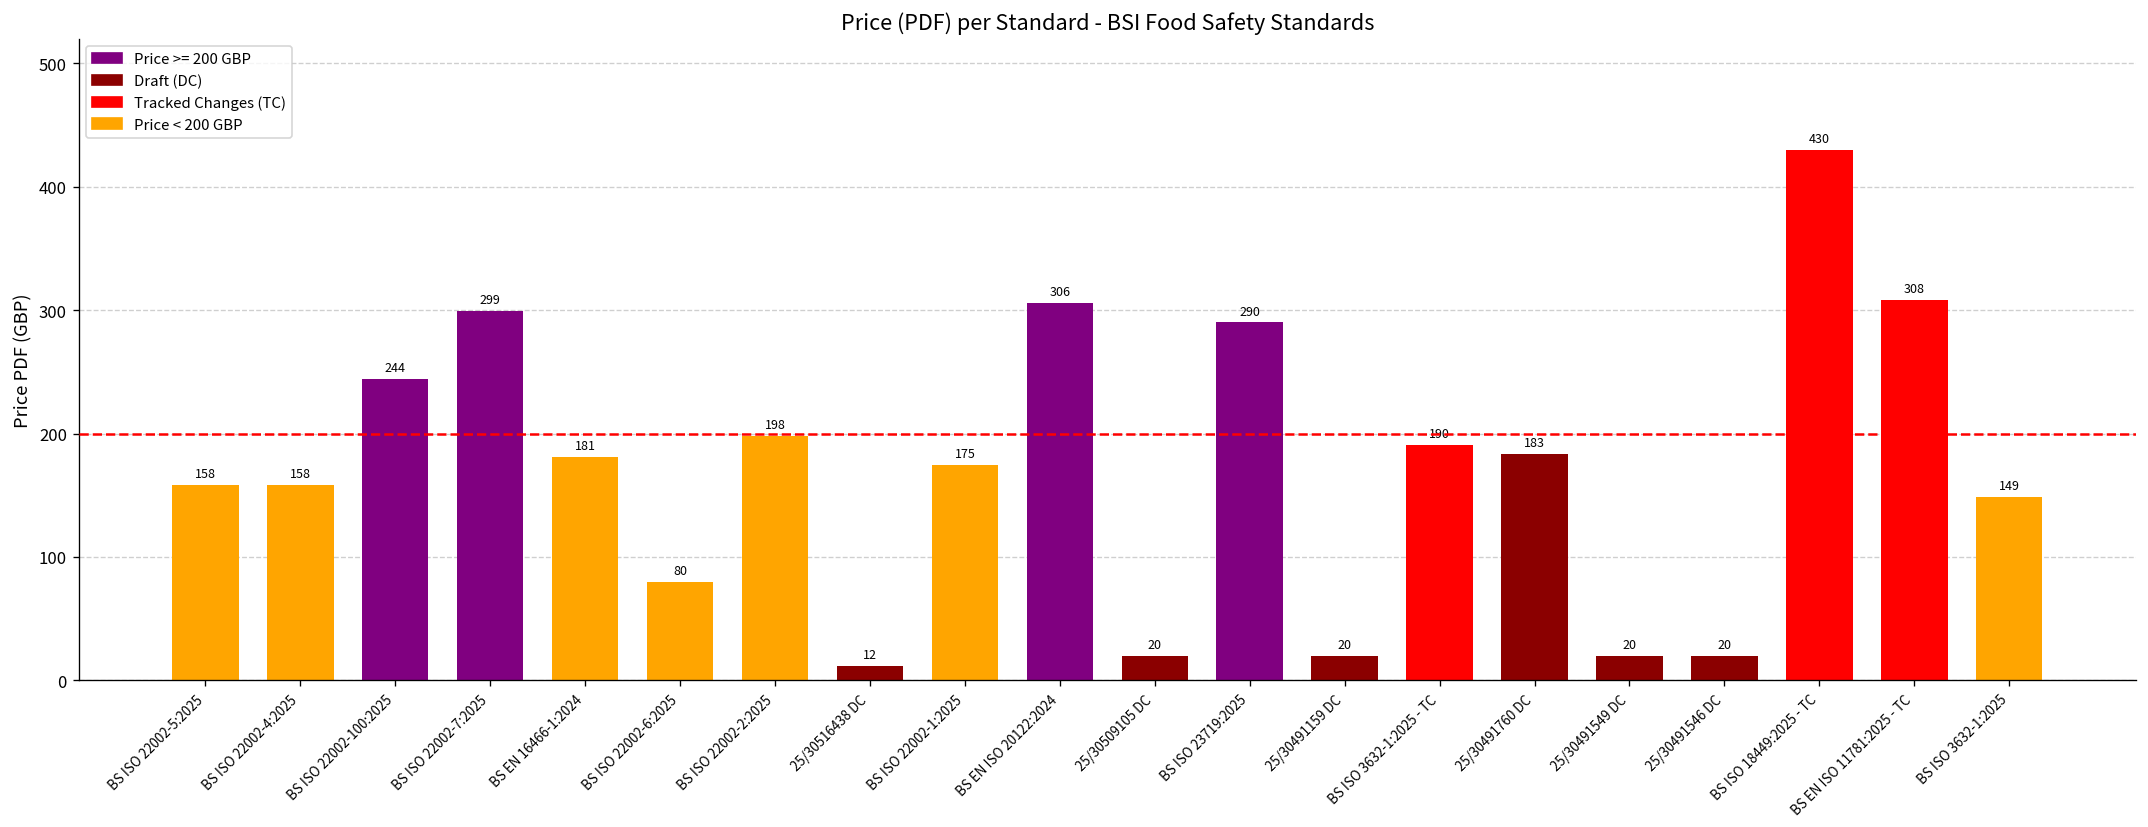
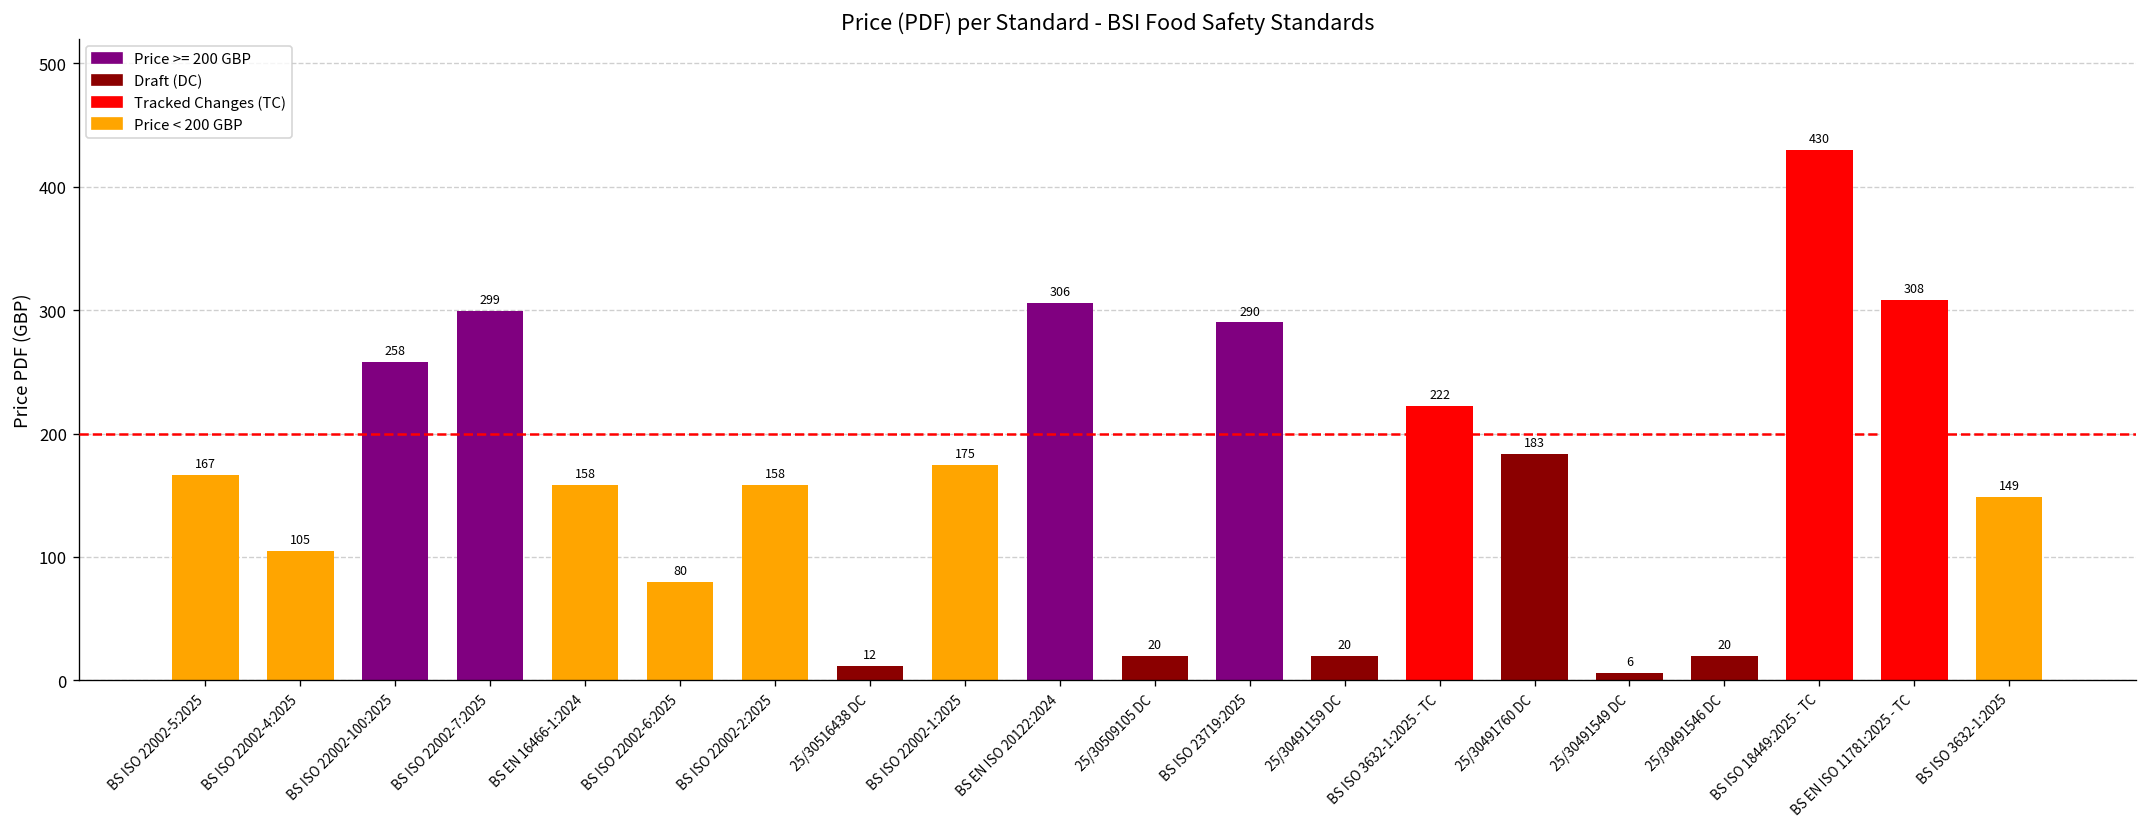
BS ISO 22002-5:2025: 158 -> 167
BS ISO 22002-4:2025: 158 -> 105
BS ISO 22002-100:2025: 244 -> 258
BS EN 16466-1:2024: 181 -> 158
BS ISO 22002-2:2025: 198 -> 158
BS ISO 3632-1:2025 - TC: 190 -> 222
25/30491549 DC: 20 -> 6
